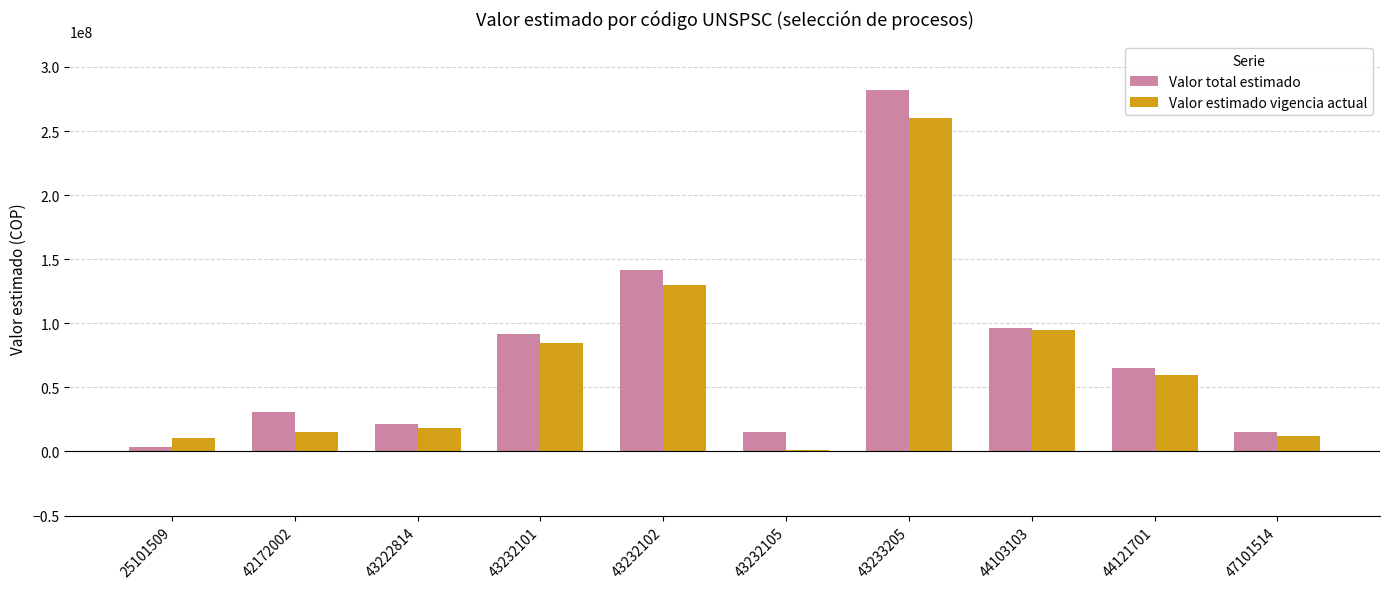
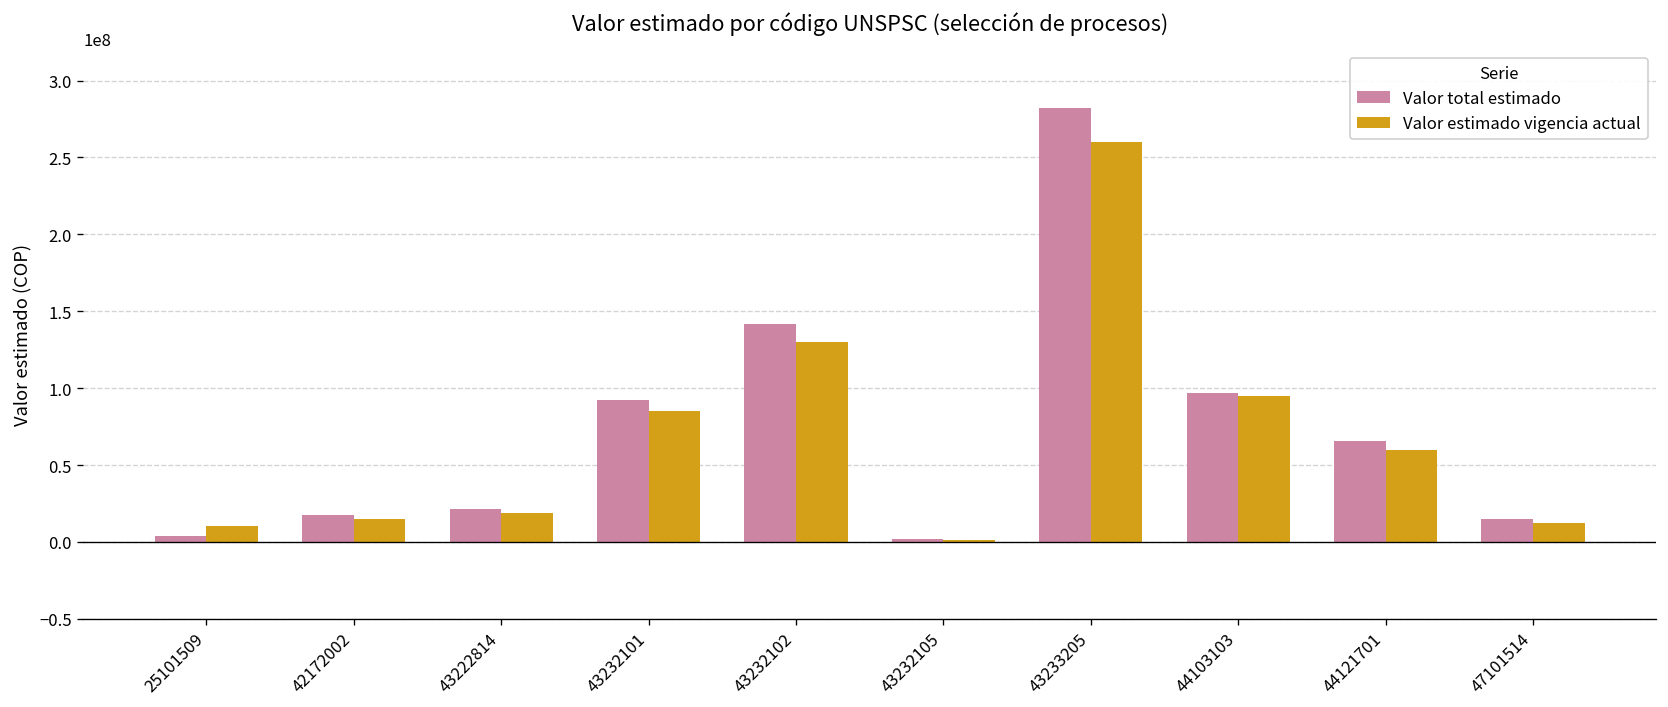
Valor total estimado, 42172002: 31000000 -> 18000000
Valor total estimado, 43232105: 15000000 -> 2000000
